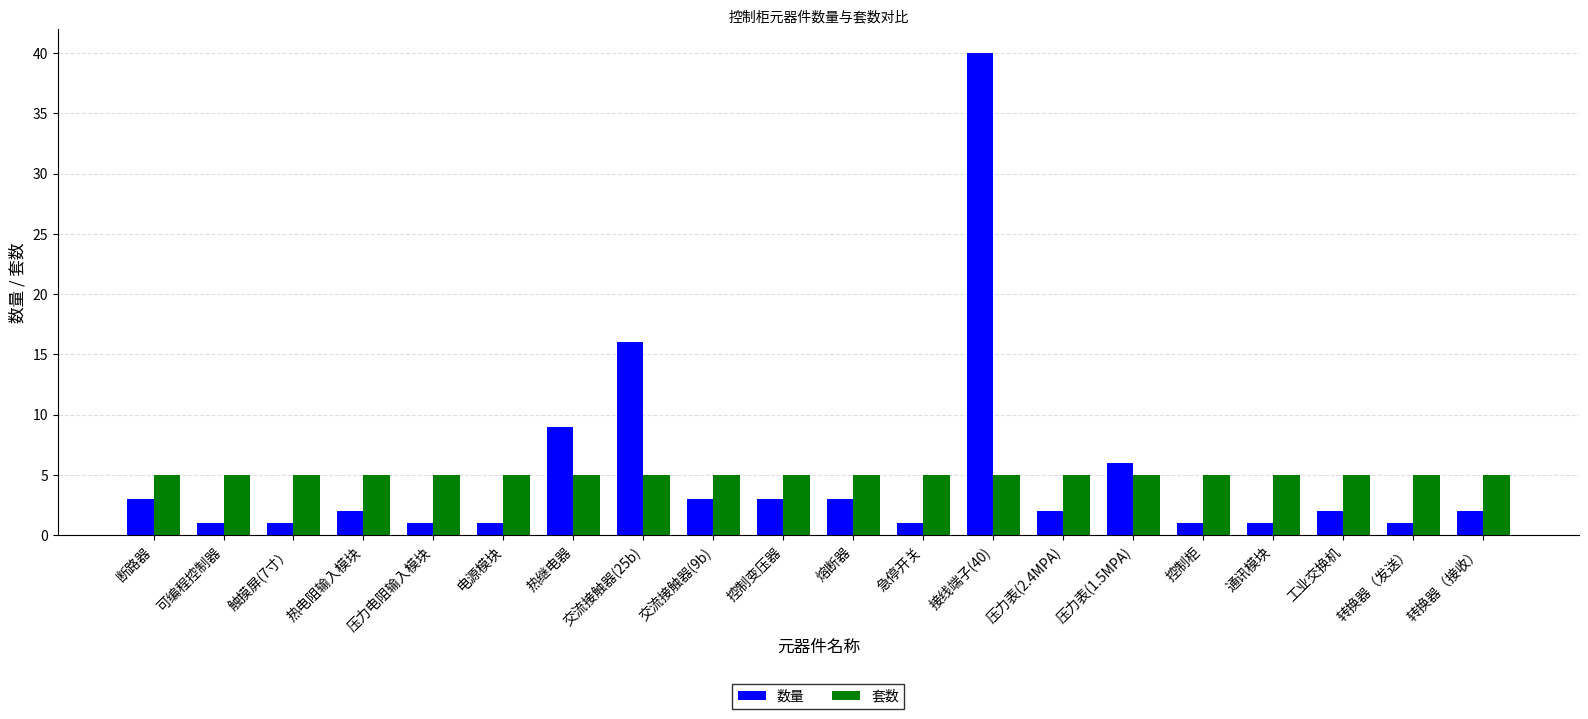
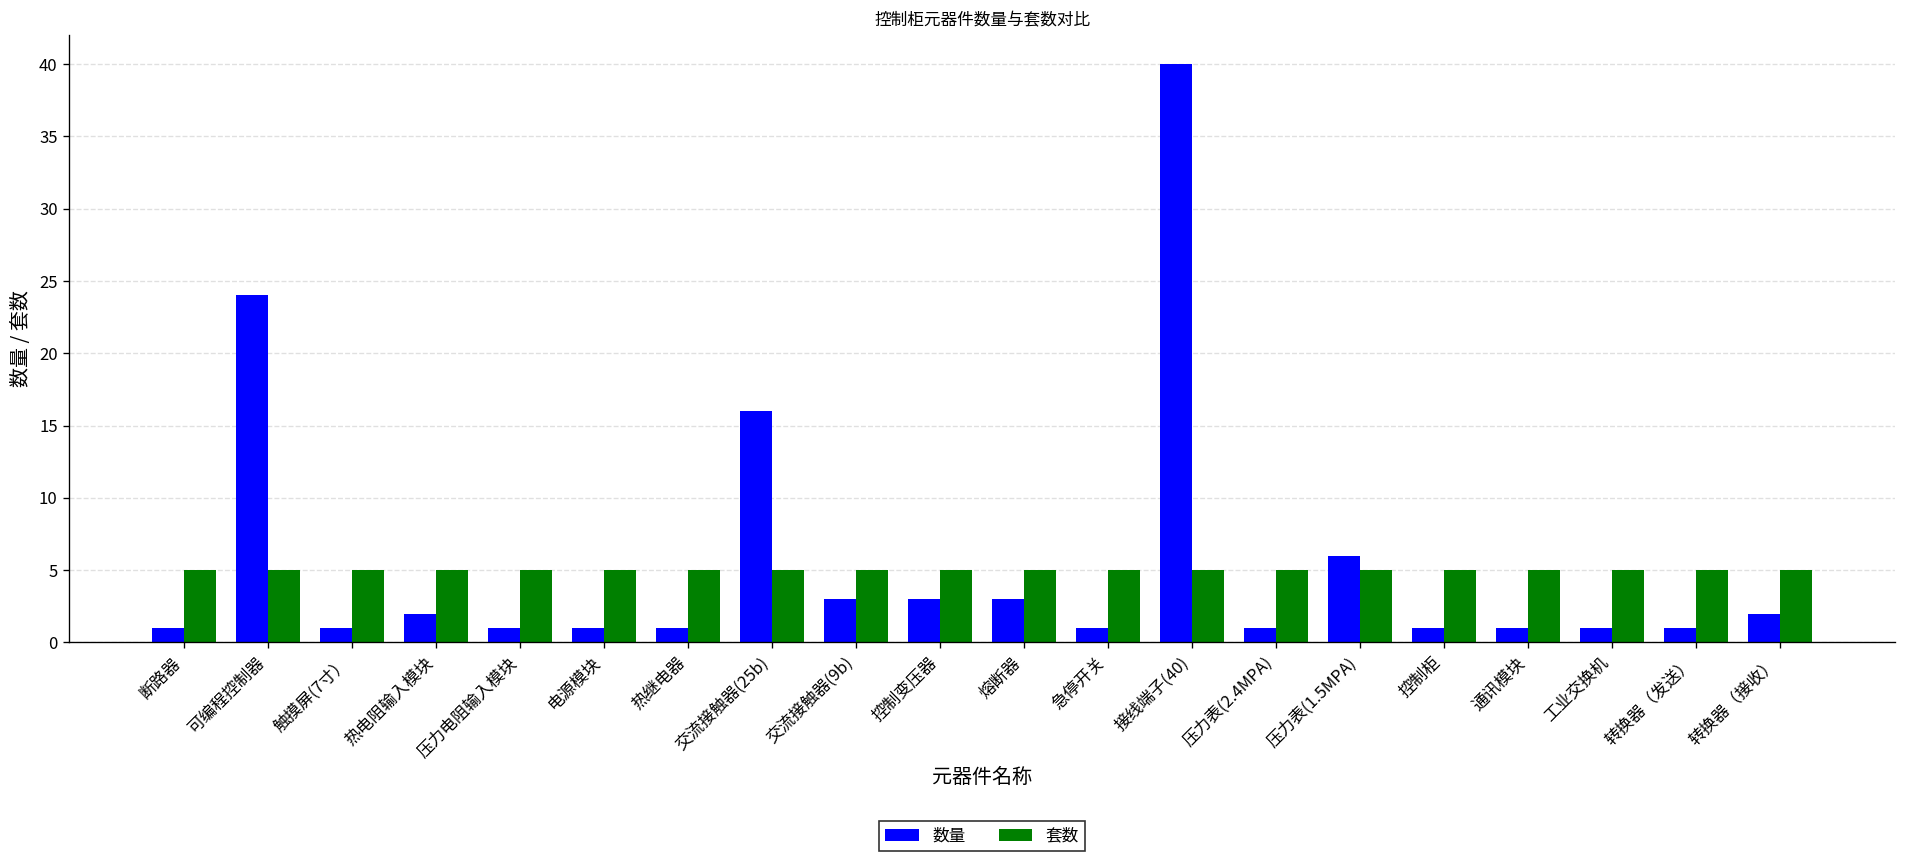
数量, 断路器: 3 -> 1
数量, 可编程控制器: 1 -> 24
数量, 热继电器: 9 -> 1
数量, 压力表(2.4MPA): 2 -> 1
数量, 工业交换机: 2 -> 1
